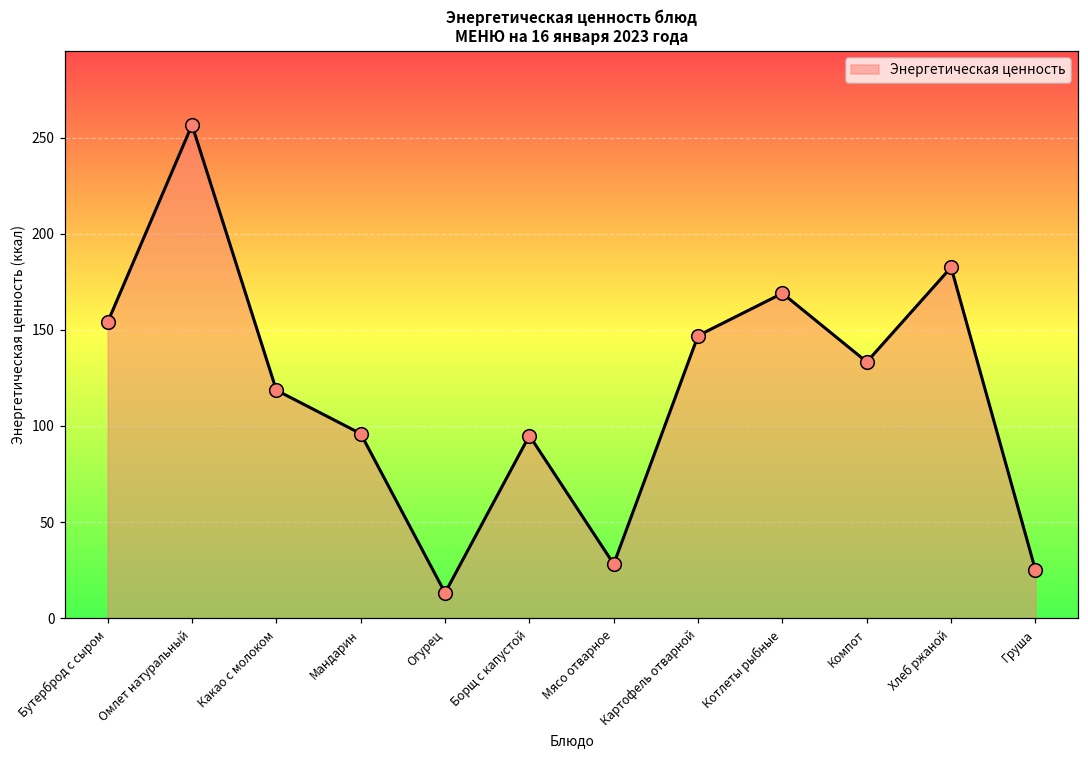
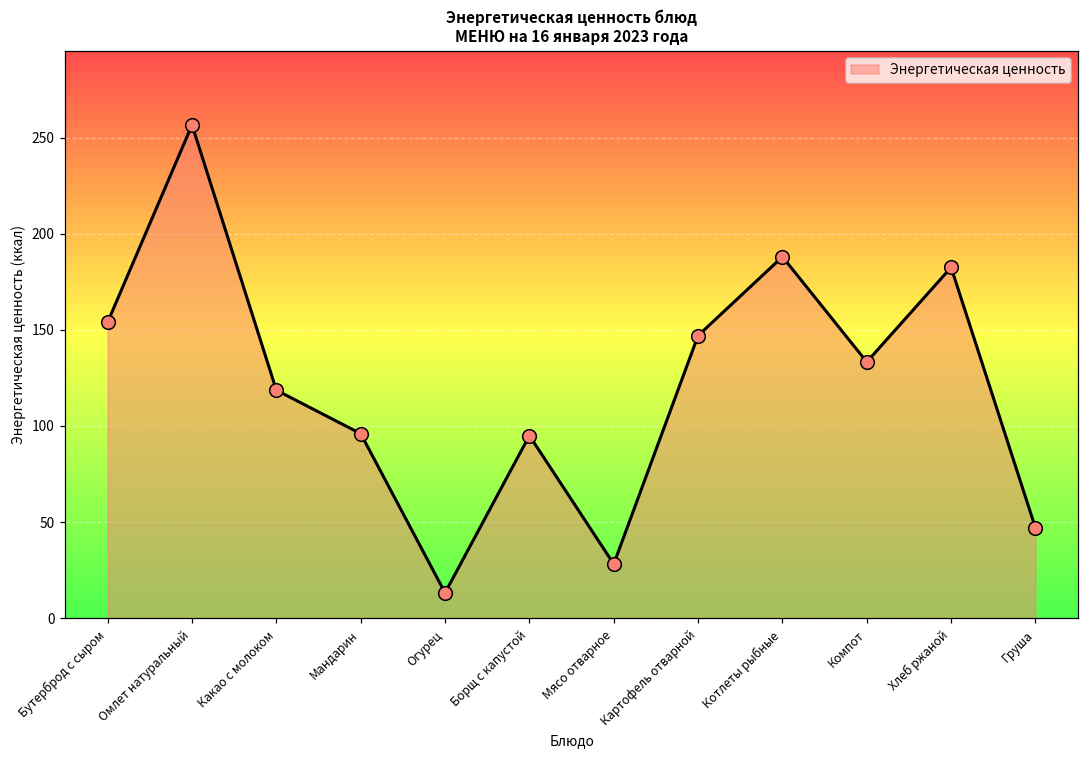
Котлеты рыбные: 169 -> 188
Груша: 25 -> 47
